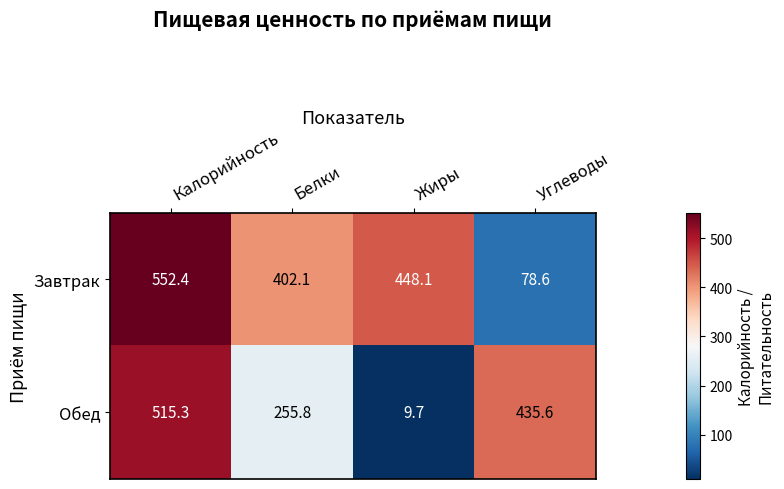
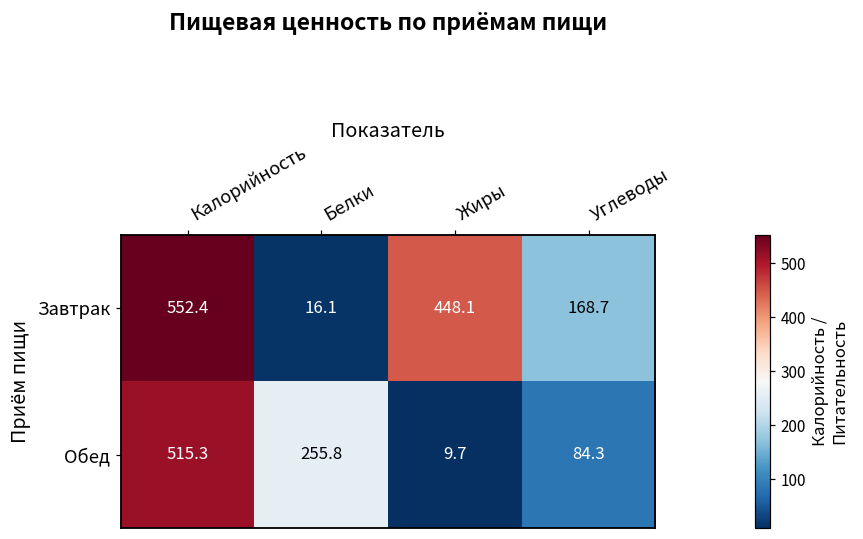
Завтрак, Белки: 402.1 -> 16.1
Завтрак, Углеводы: 78.6 -> 168.7
Обед, Углеводы: 435.6 -> 84.3
